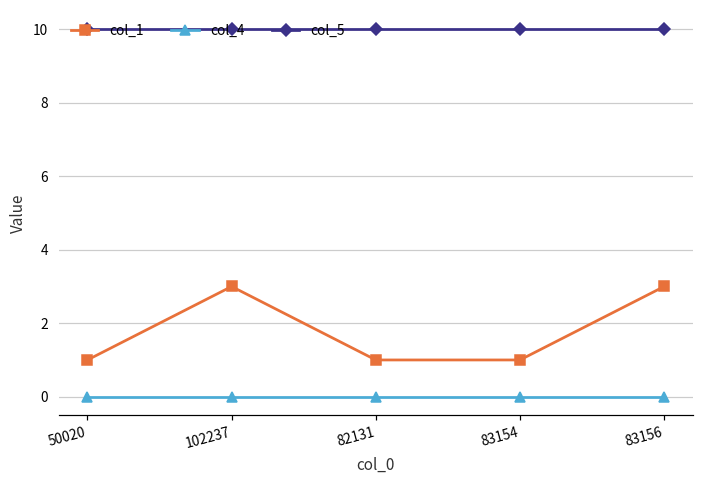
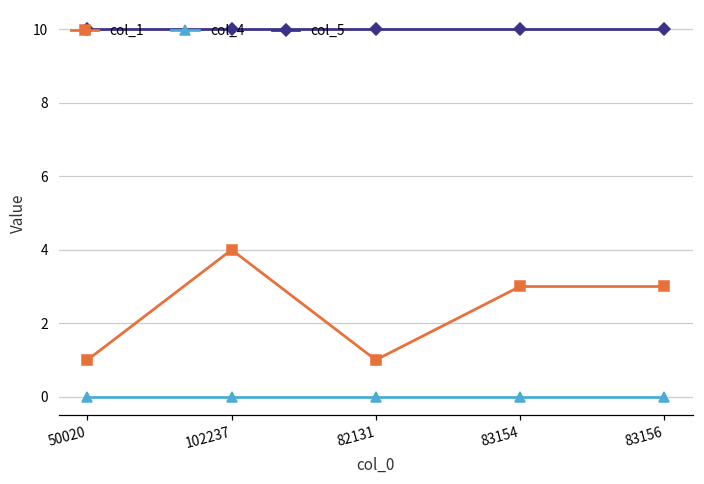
col_1, 102237: 3 -> 4
col_1, 83154: 1 -> 3
